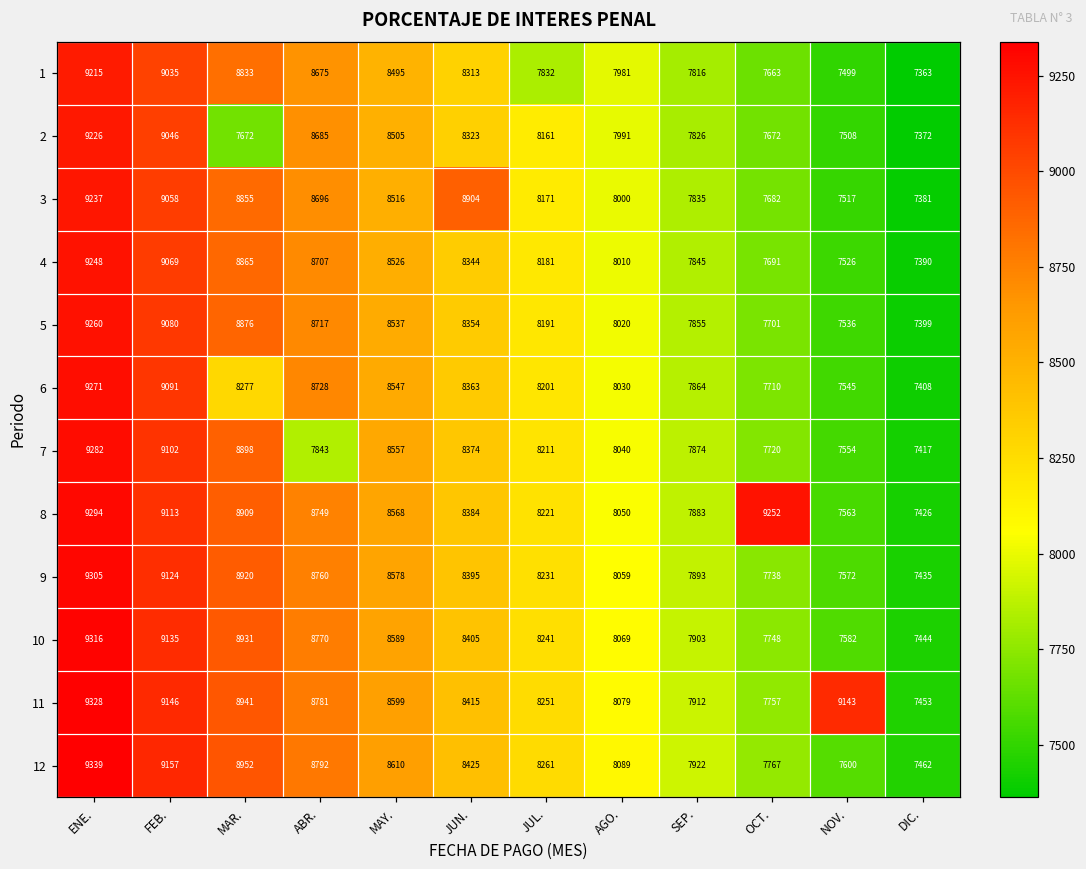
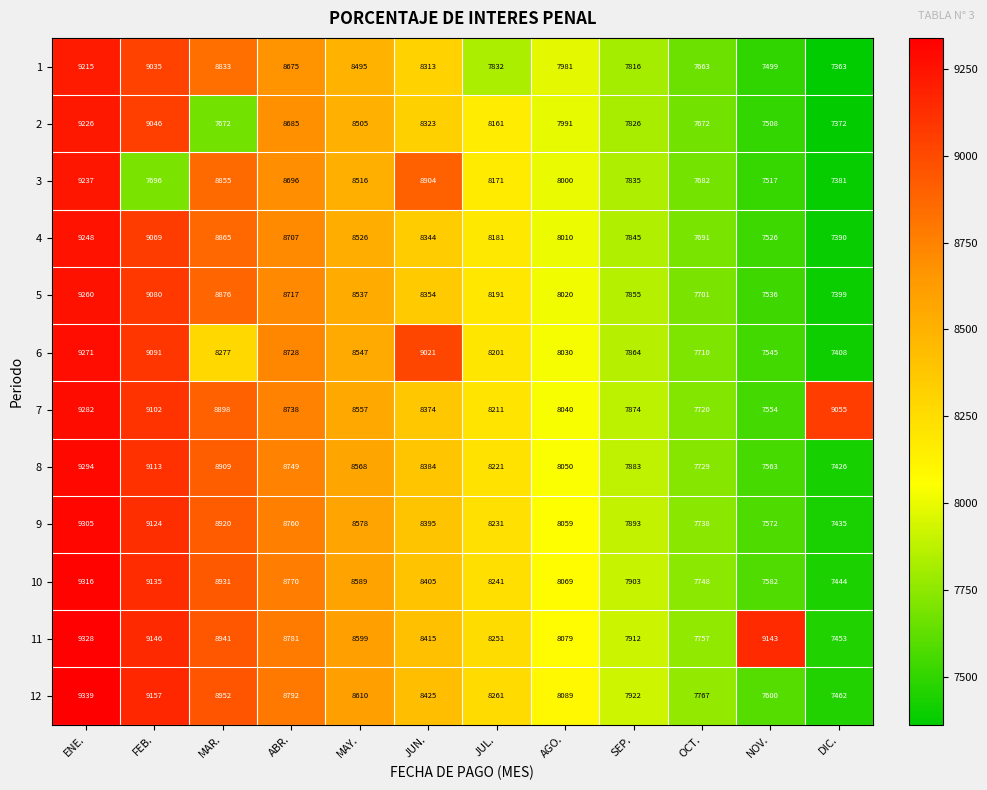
3, FEB.: 9058 -> 7696
6, JUN.: 8363 -> 9021
7, ABR.: 7843 -> 8738
7, DIC.: 7417 -> 9055
8, OCT.: 9252 -> 7729
